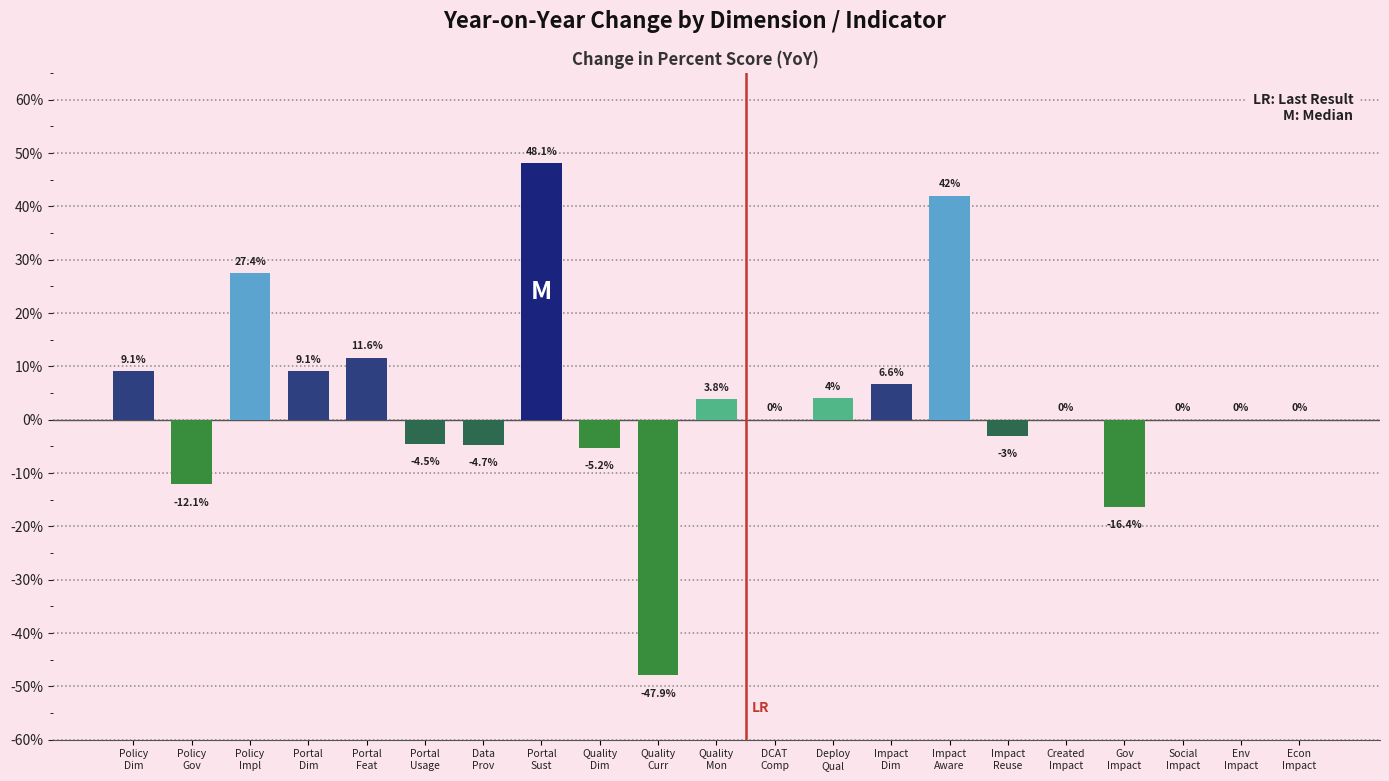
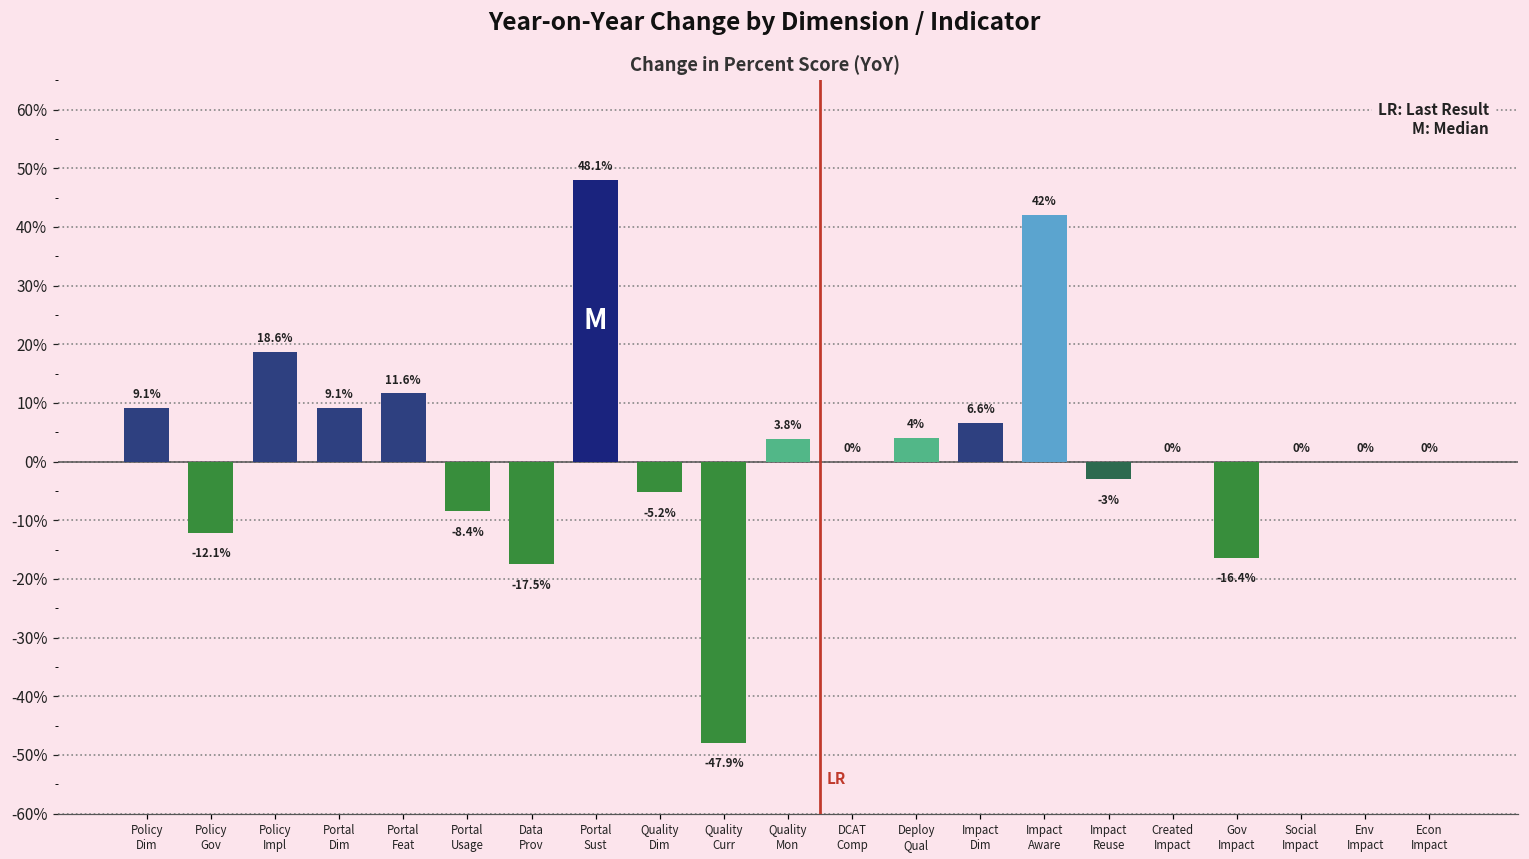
Policy Impl: 27.4% -> 18.6%
Portal Usage: -4.5% -> -8.4%
Data Prov: -4.7% -> -17.5%
